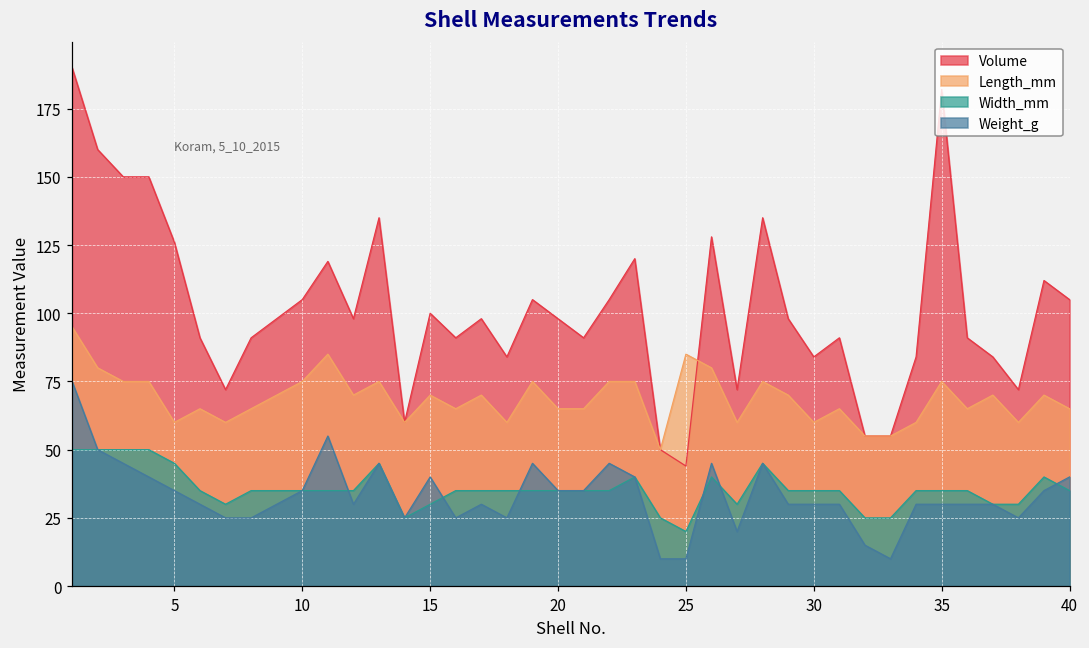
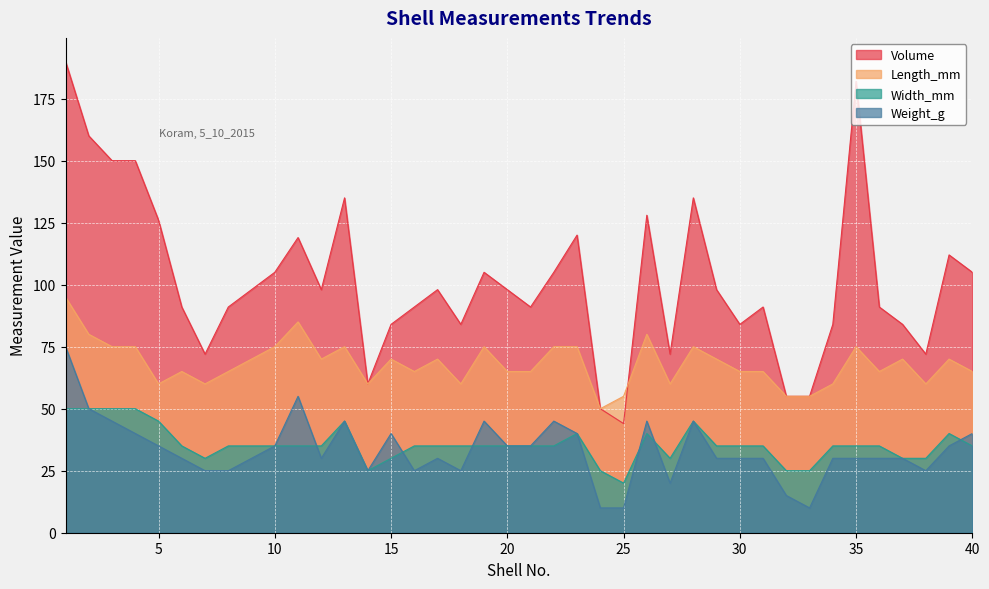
Volume, 15: 100 -> 84
Length_mm, 25: 85 -> 55
Length_mm, 30: 60 -> 65
